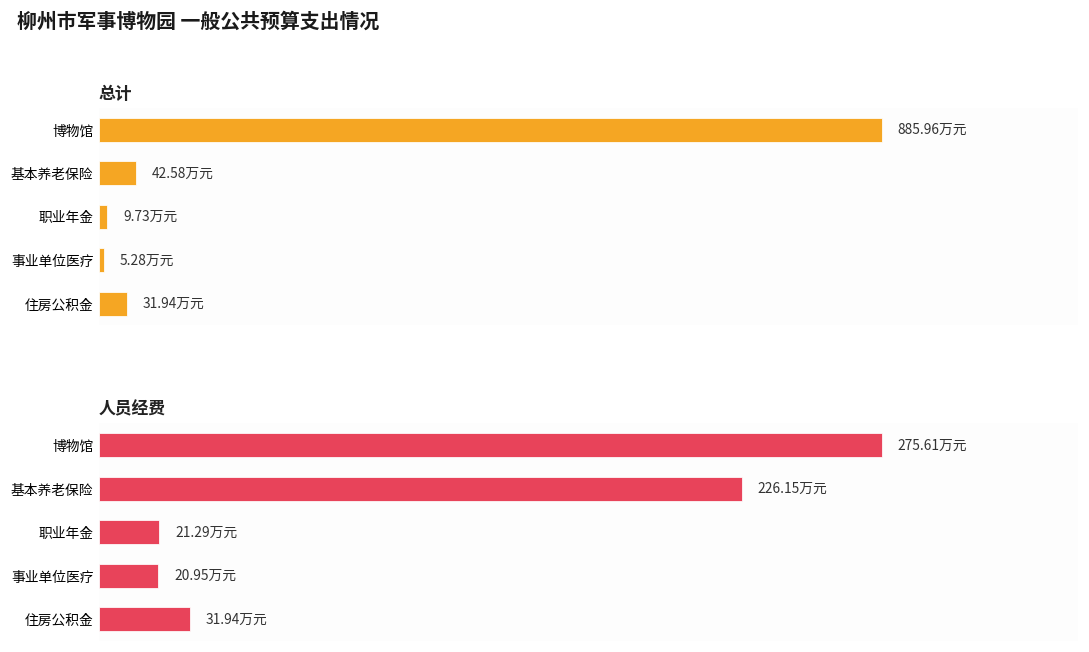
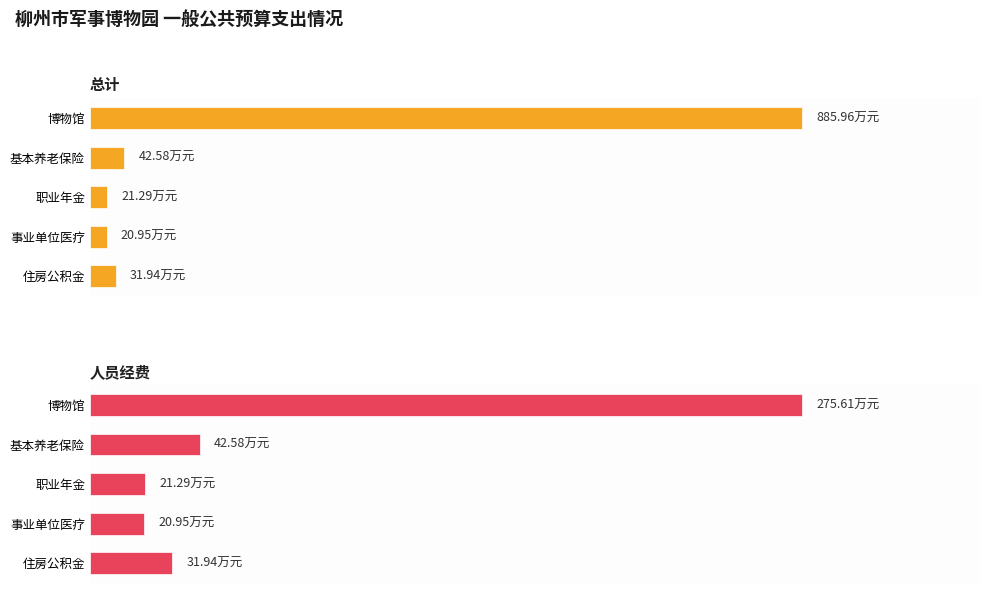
总计, 职业年金: 9.73 -> 21.29
总计, 事业单位医疗: 5.28 -> 20.95
人员经费, 基本养老保险: 226.15 -> 42.58
